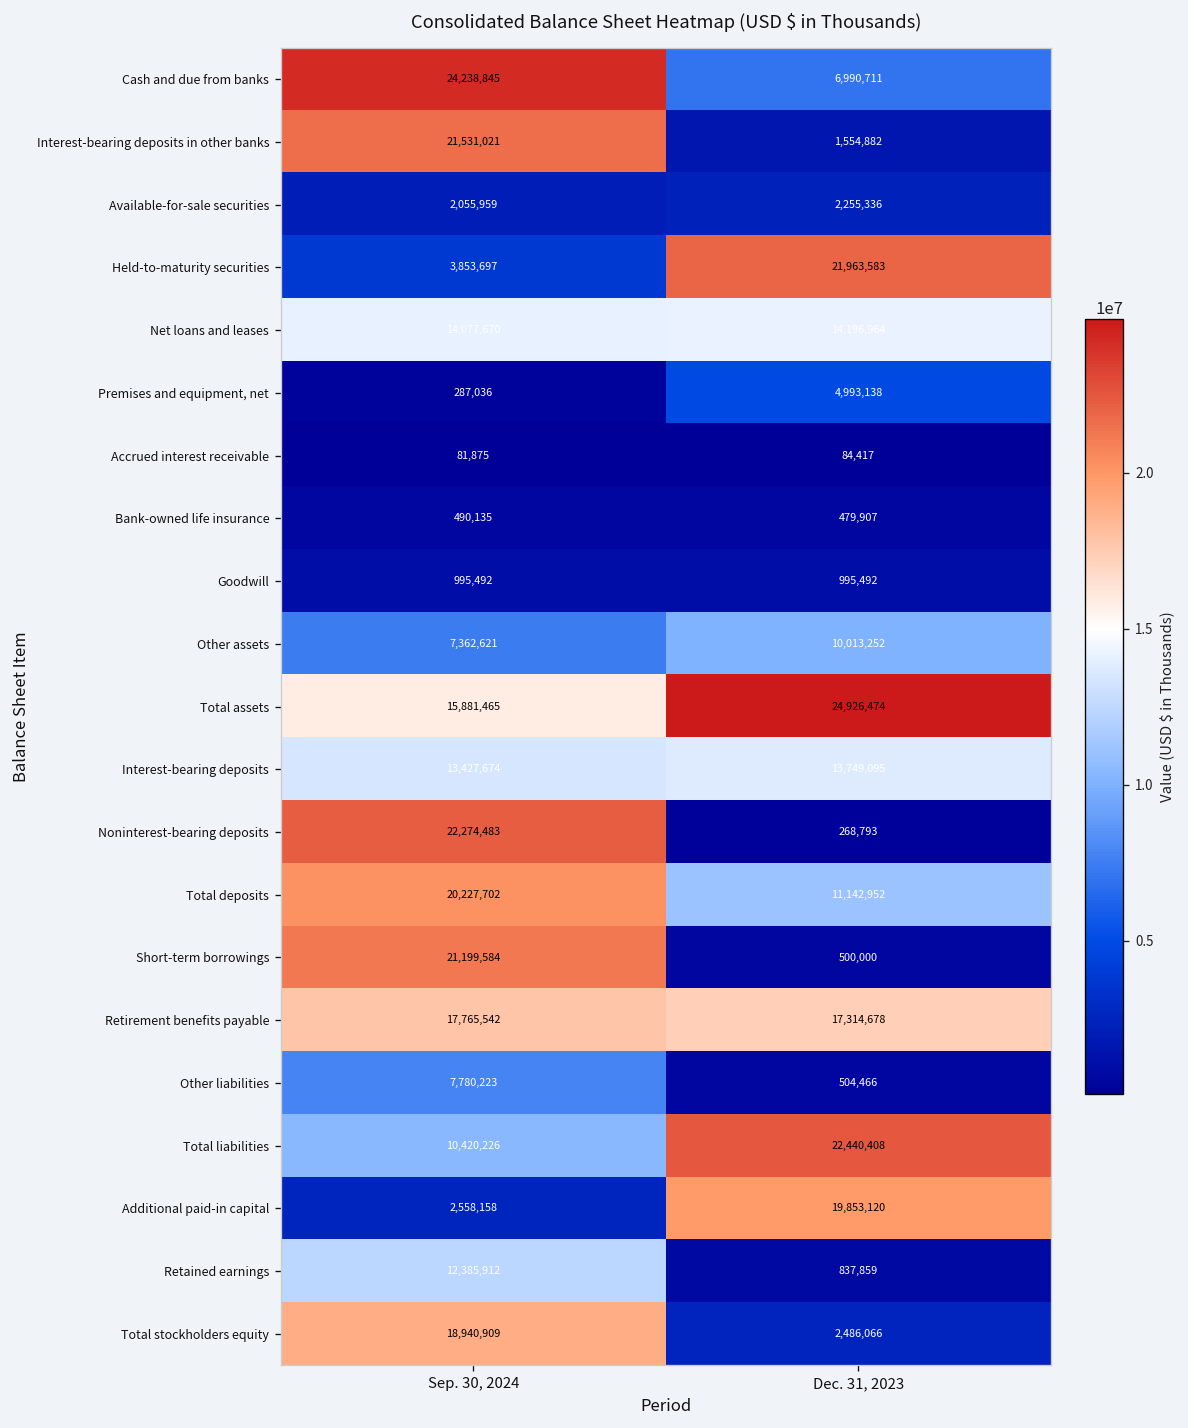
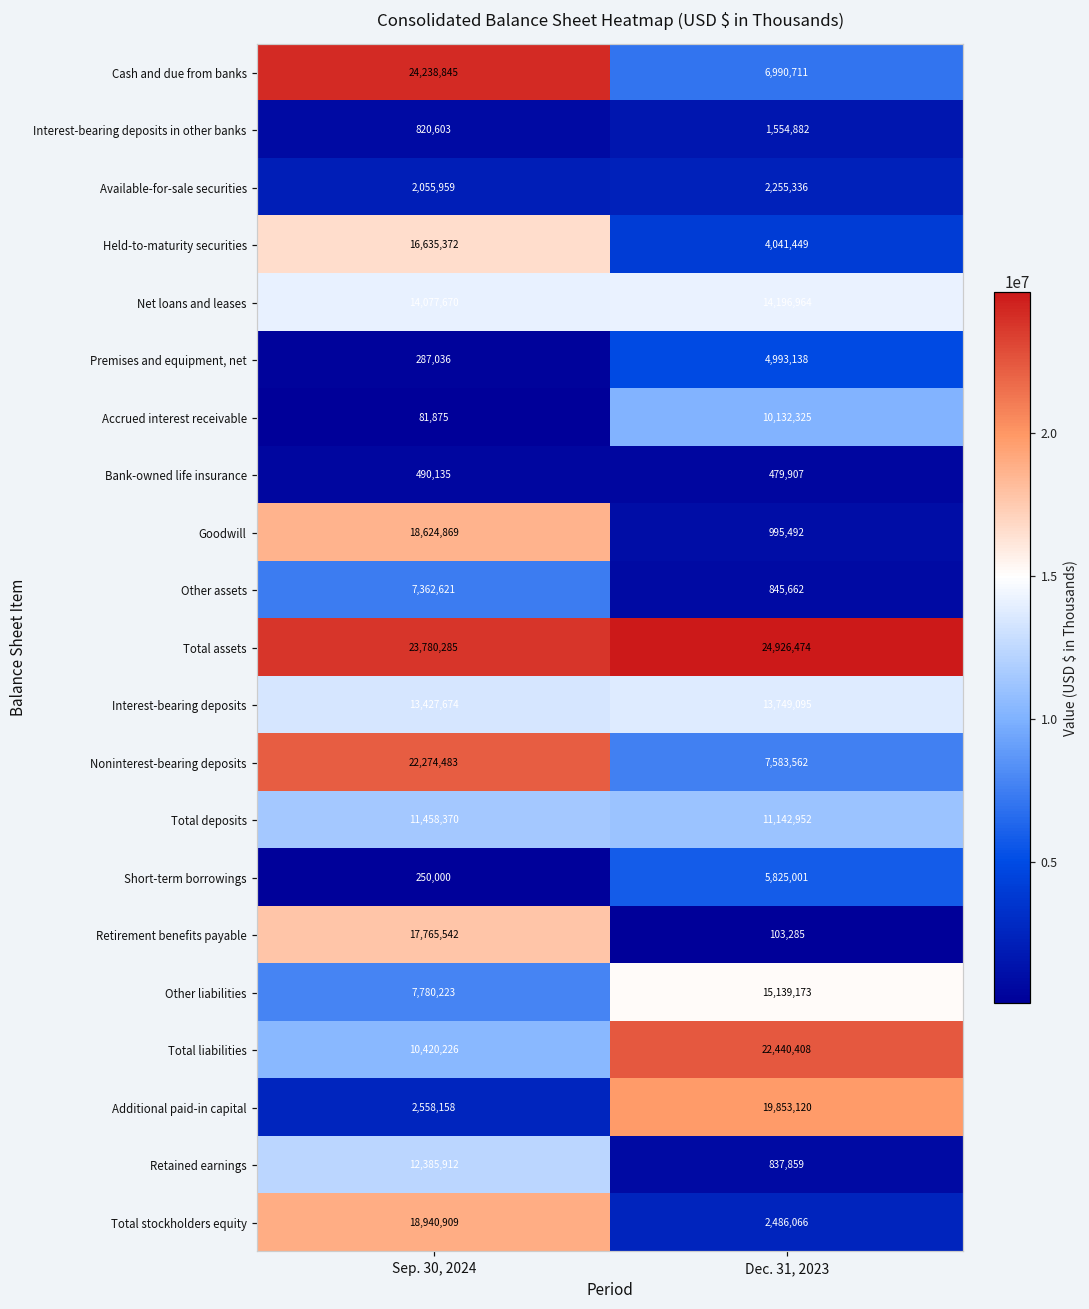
Interest-bearing deposits in other banks, Sep. 30, 2024: 21,531,021 -> 820,603
Held-to-maturity securities, Sep. 30, 2024: 3,853,697 -> 16,635,372
Held-to-maturity securities, Dec. 31, 2023: 21,963,583 -> 4,041,449
Accrued interest receivable, Dec. 31, 2023: 84,417 -> 10,132,325
Goodwill, Sep. 30, 2024: 995,492 -> 18,624,869
Other assets, Dec. 31, 2023: 10,013,252 -> 845,662
Total assets, Sep. 30, 2024: 15,881,465 -> 23,780,285
Noninterest-bearing deposits, Dec. 31, 2023: 268,793 -> 7,583,562
Total deposits, Sep. 30, 2024: 20,227,702 -> 11,458,370
Short-term borrowings, Sep. 30, 2024: 21,199,584 -> 250,000
Short-term borrowings, Dec. 31, 2023: 500,000 -> 5,825,001
Retirement benefits payable, Dec. 31, 2023: 17,314,678 -> 103,285
Other liabilities, Dec. 31, 2023: 504,466 -> 15,139,173
